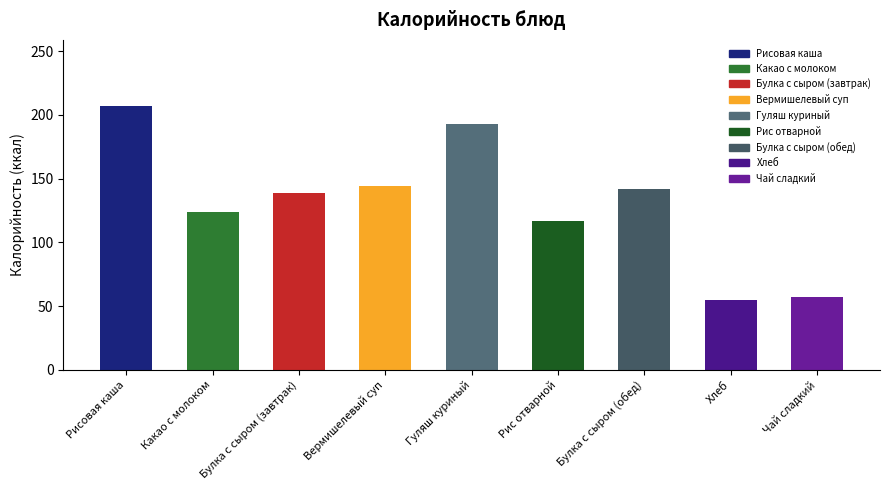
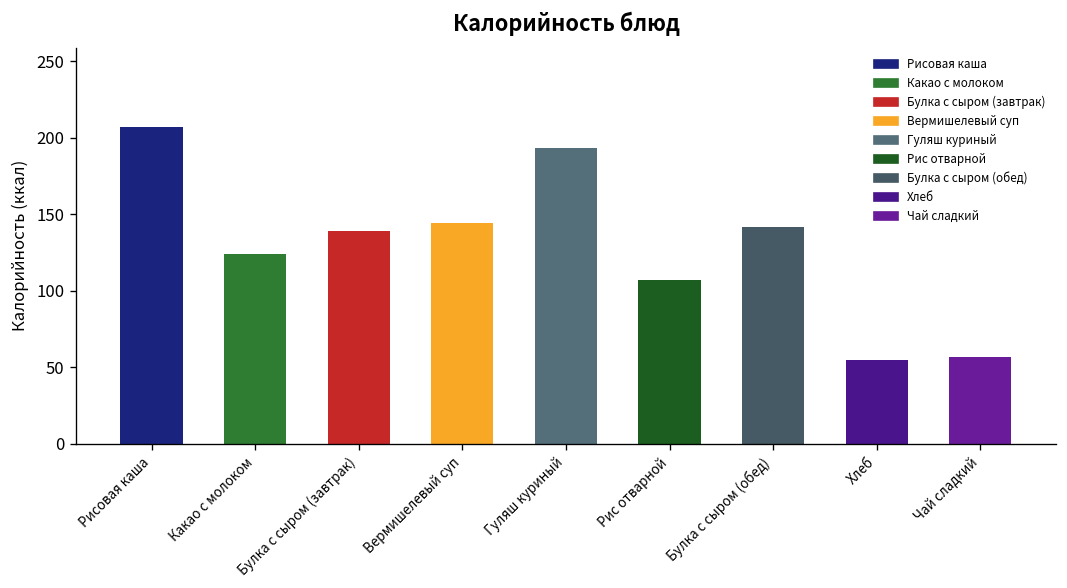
Рис отварной: 117 -> 107
